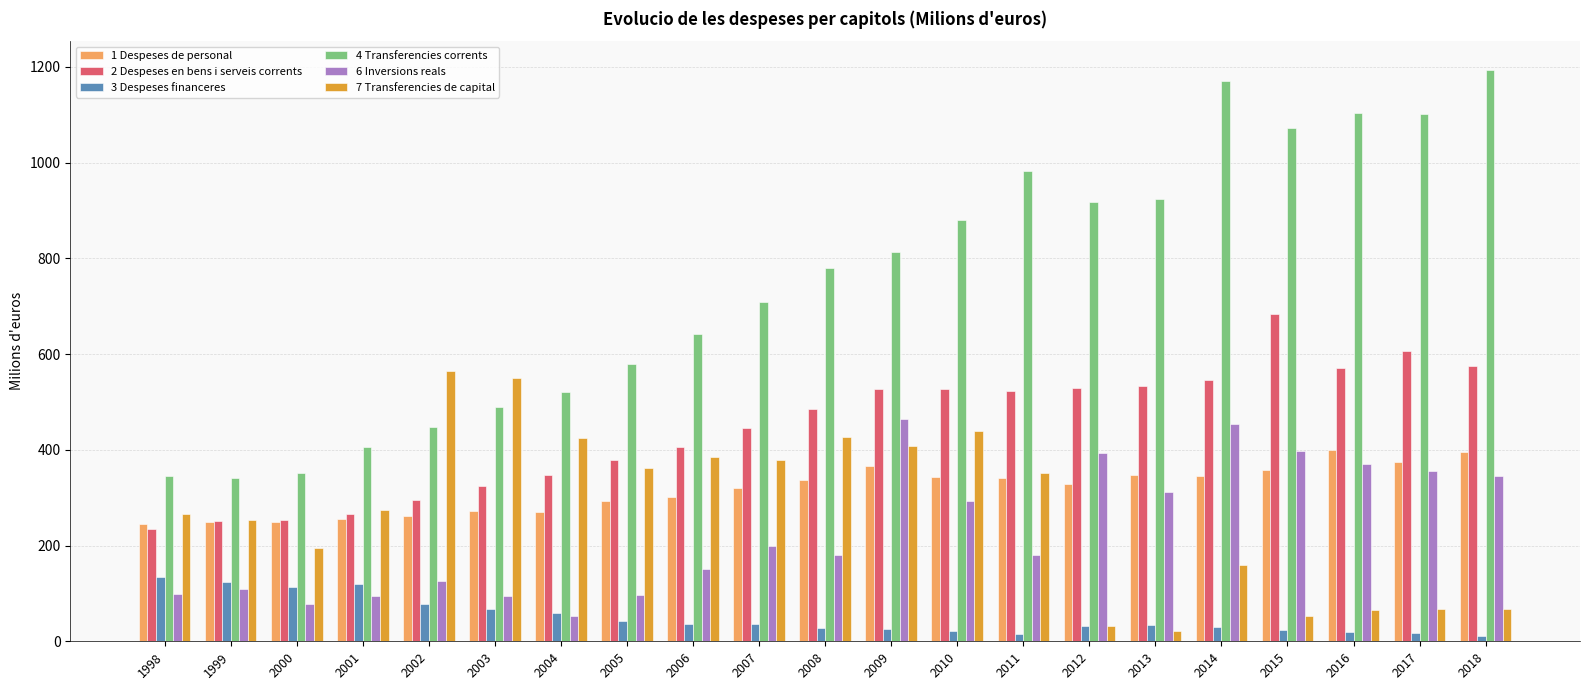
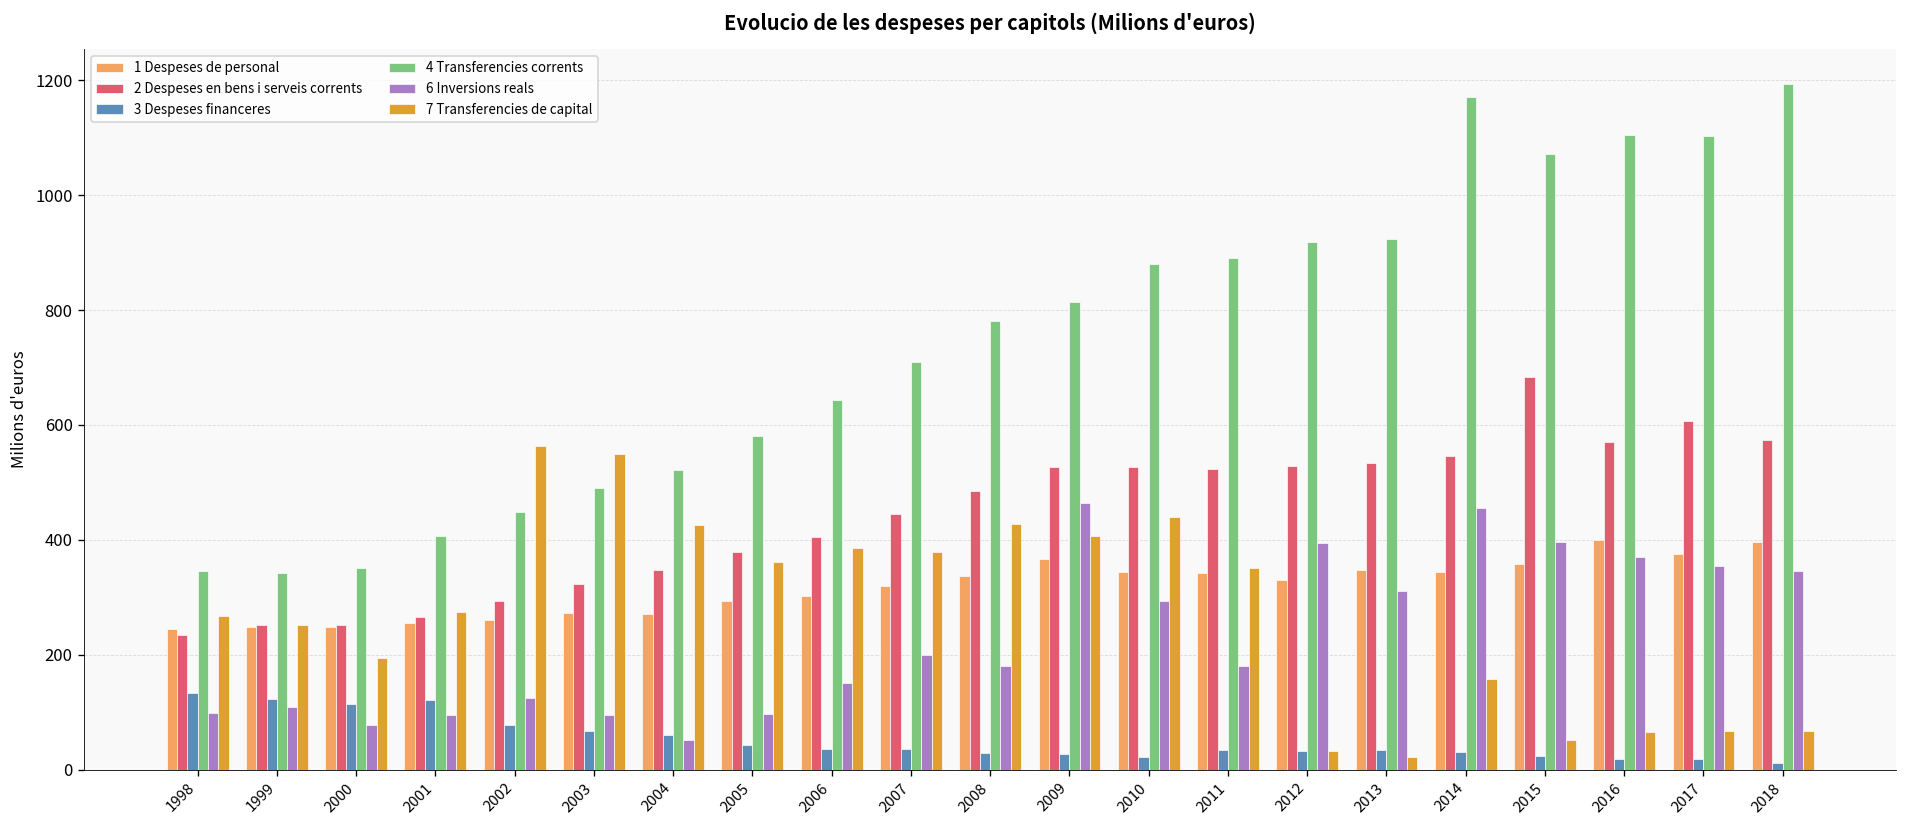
3 Despeses financeres, 2011: 20 -> 30
4 Transferencies corrents, 2011: 980 -> 890
